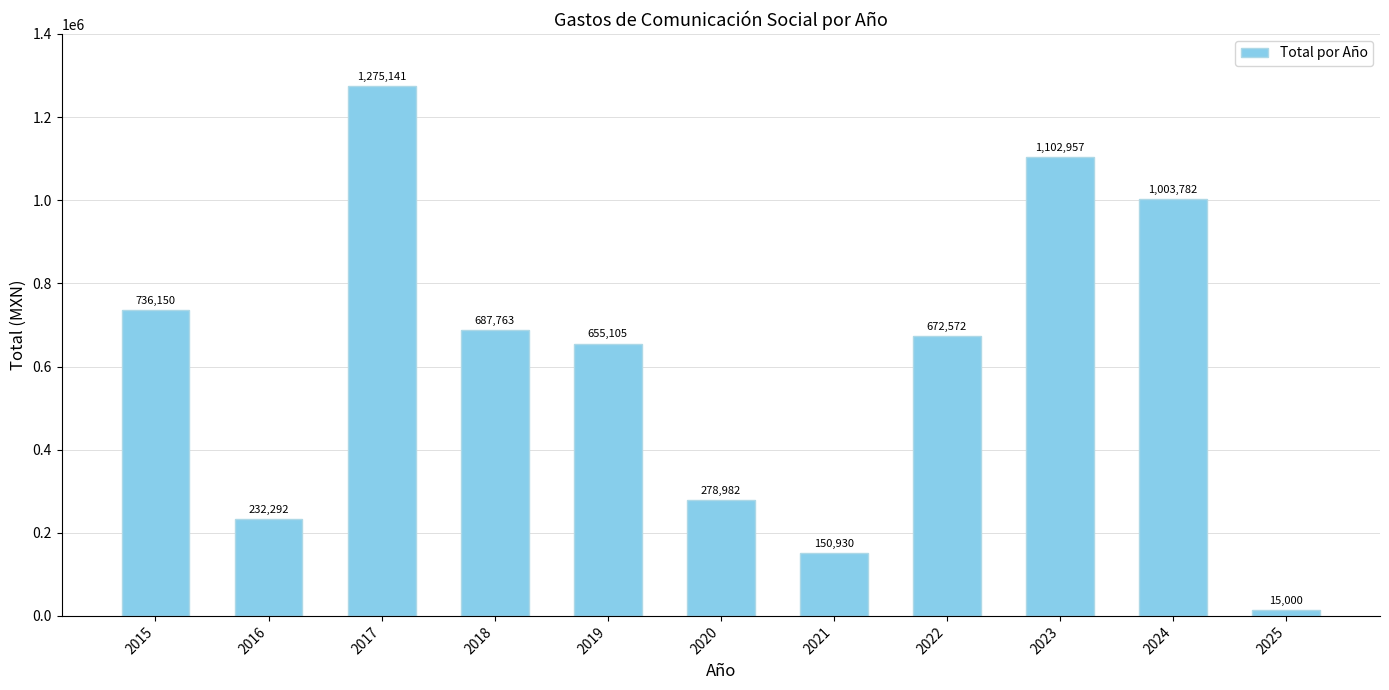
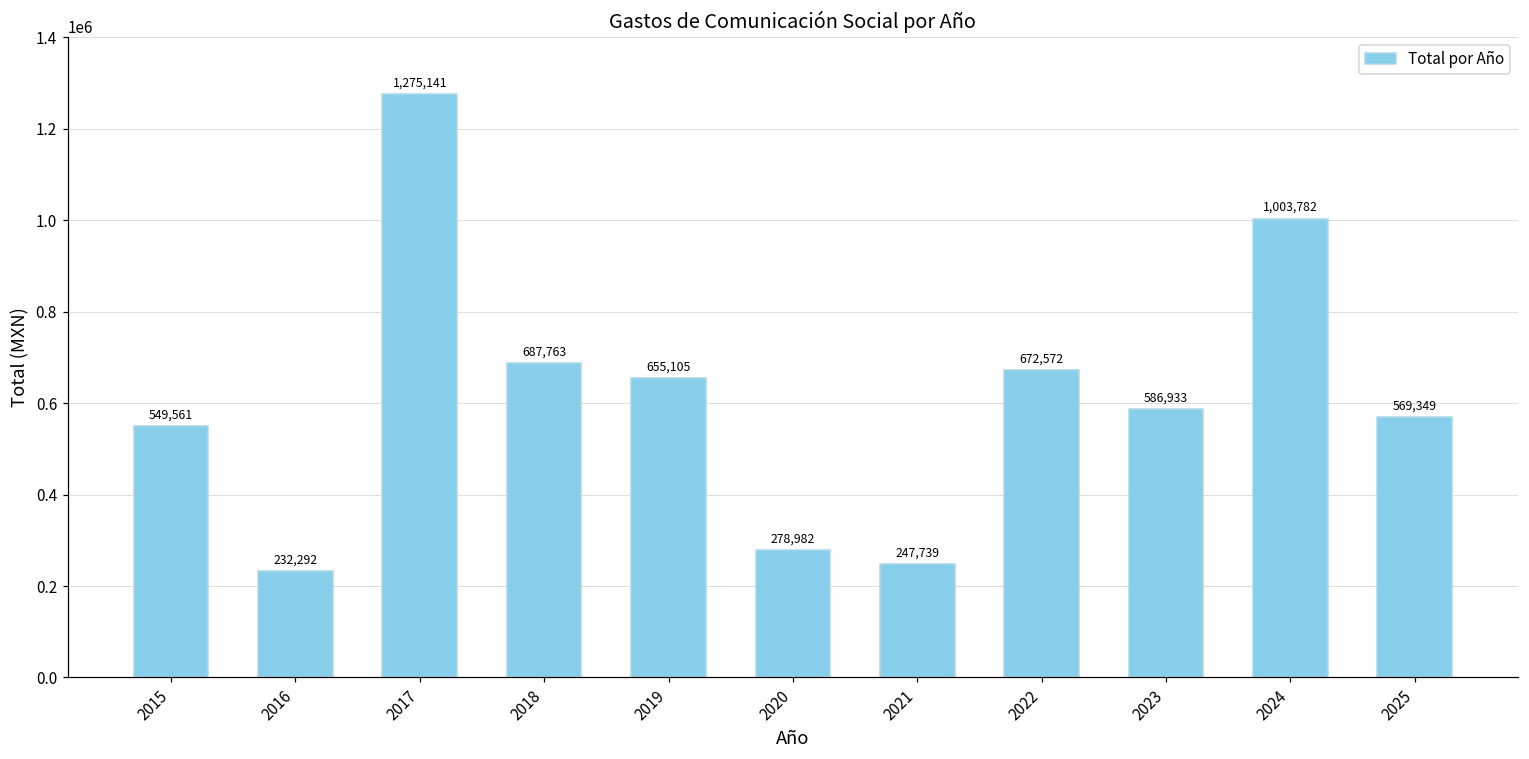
2015: 736,150 -> 549,561
2021: 150,930 -> 247,739
2023: 1,102,957 -> 586,933
2025: 15,000 -> 569,349
